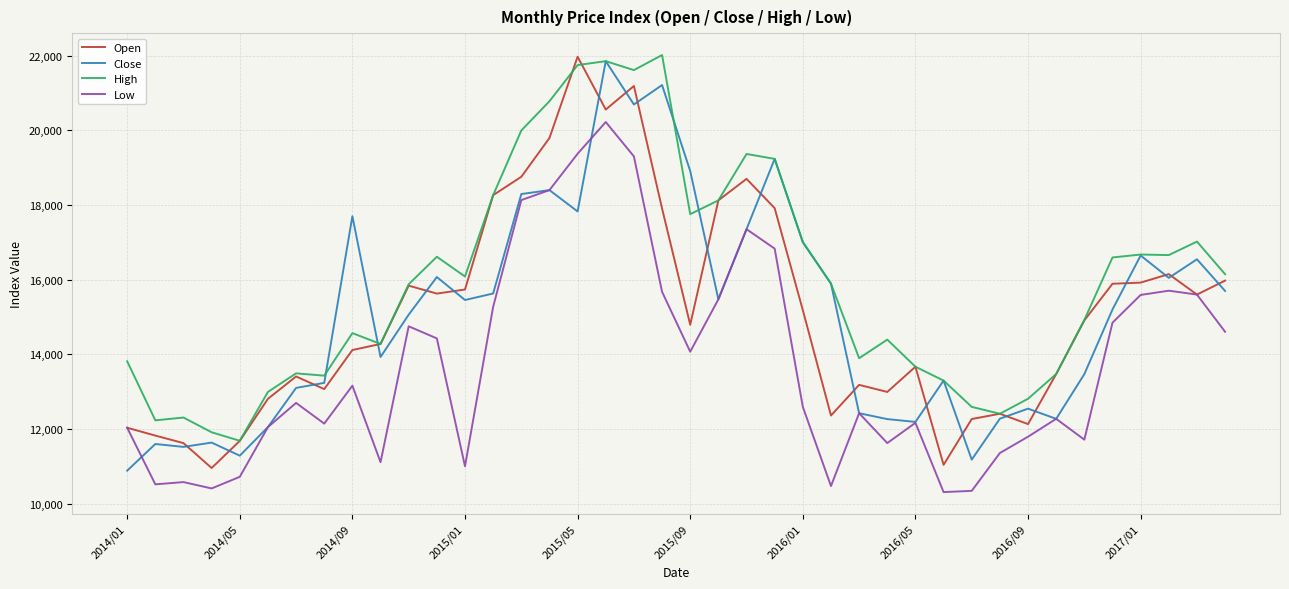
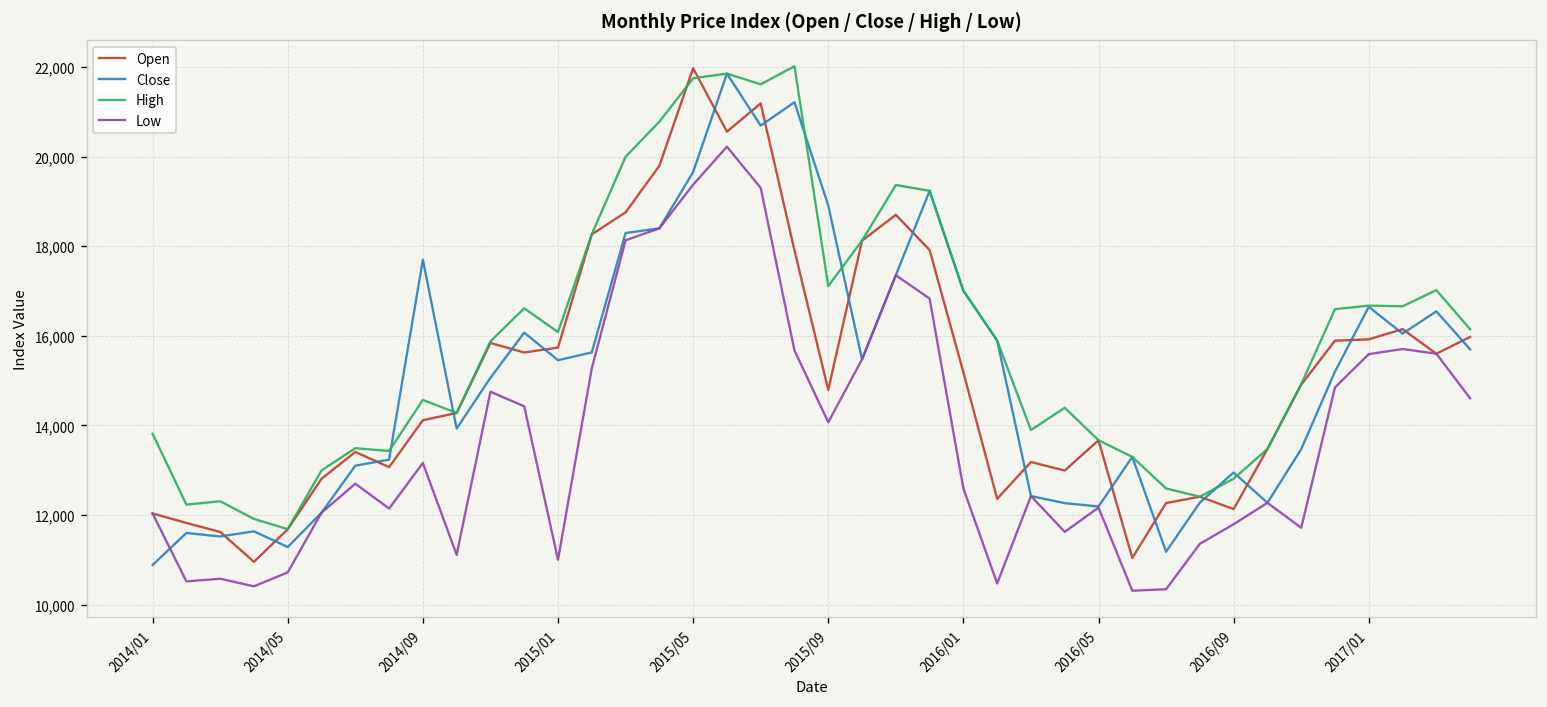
Close, 2015/05: 17,800 -> 19,700
High, 2015/09: 17,800 -> 17,100
Close, 2016/09: 12,500 -> 12,900
